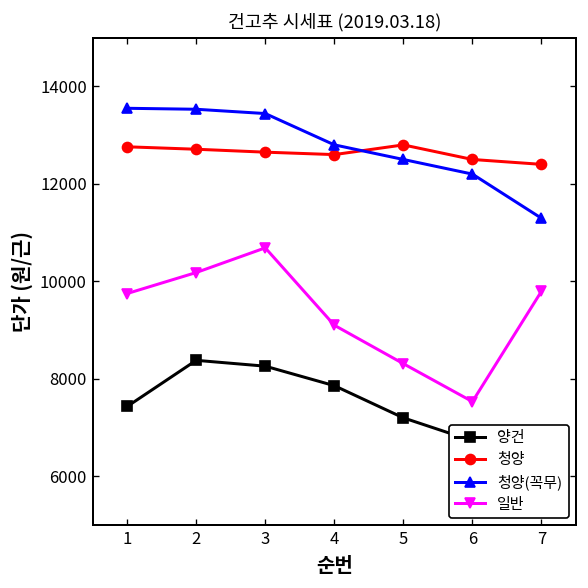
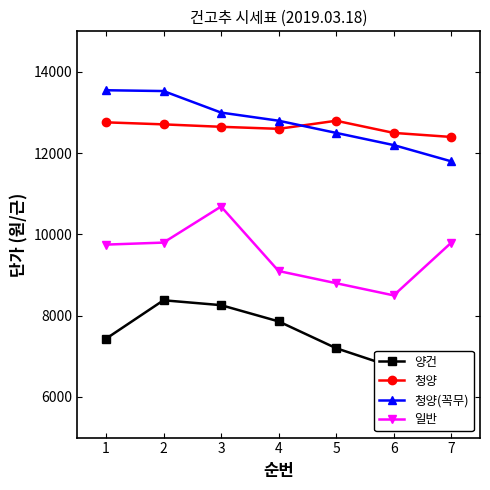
일반, 2: 10200 -> 9800
청양(꼭무), 3: 13400 -> 13000
일반, 5: 8300 -> 8800
일반, 6: 7500 -> 8500
청양(꼭무), 7: 11300 -> 11800
